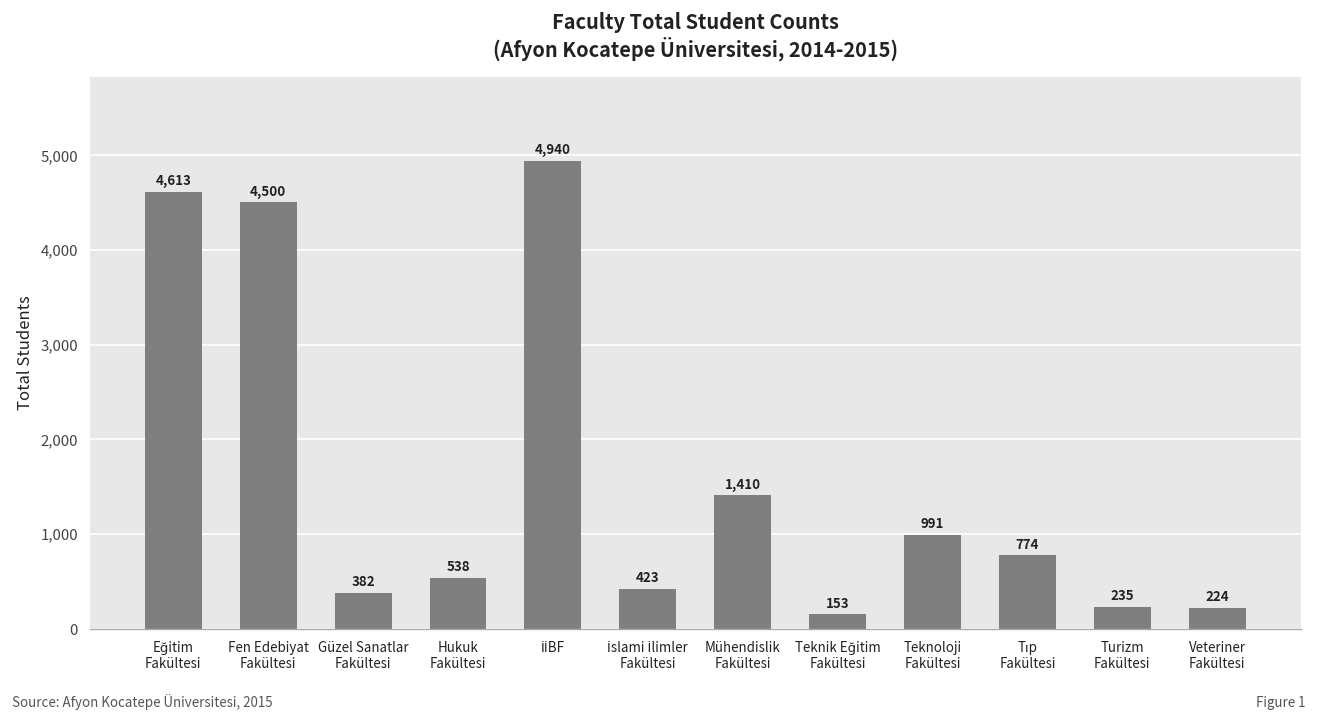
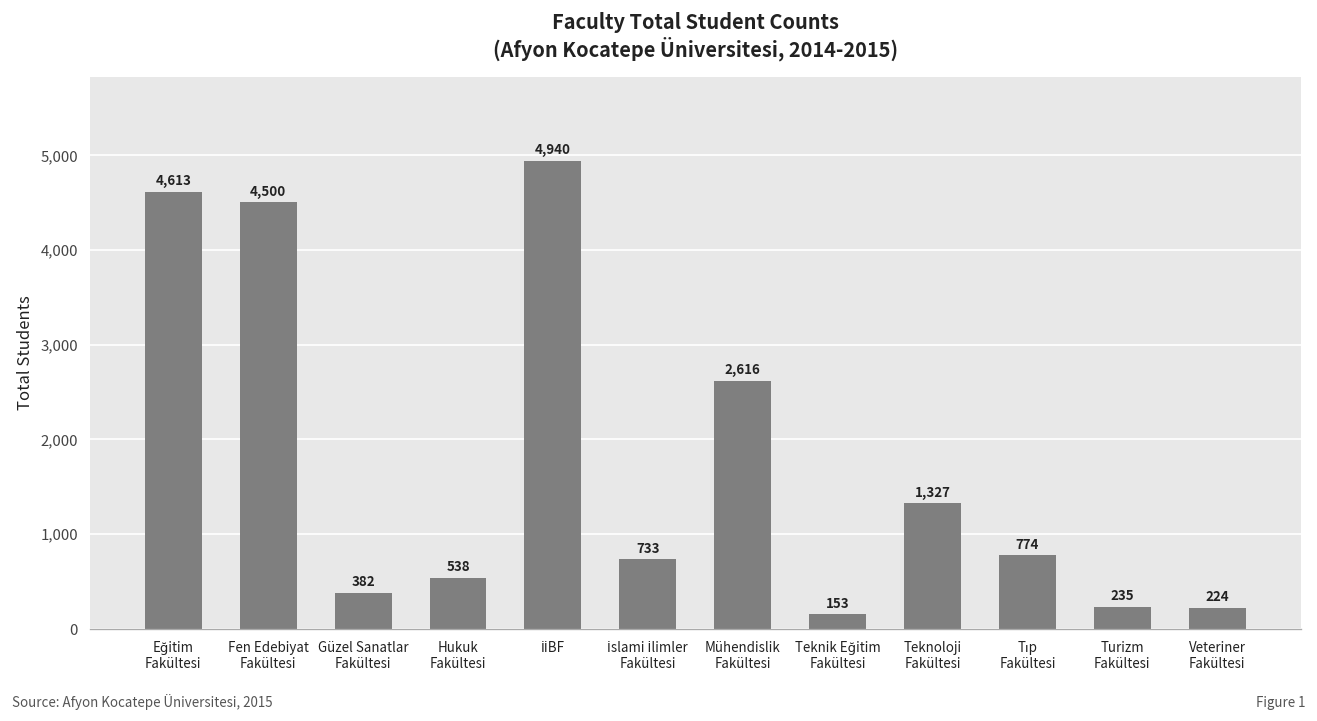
İslami İlimler Fakültesi: 423 -> 733
Mühendislik Fakültesi: 1,410 -> 2,616
Teknoloji Fakültesi: 991 -> 1,327
